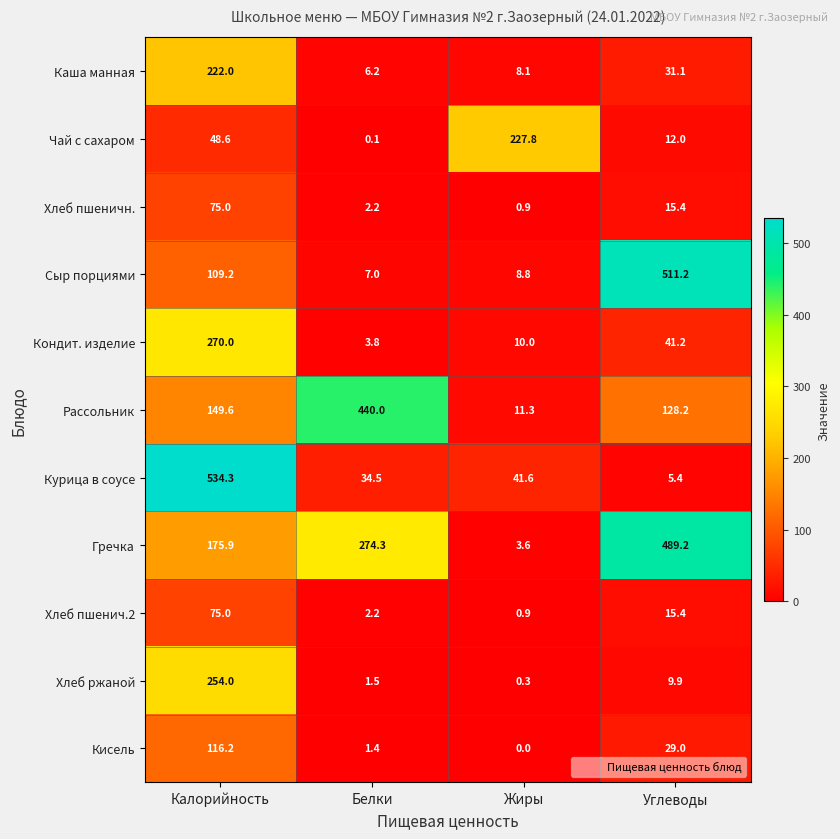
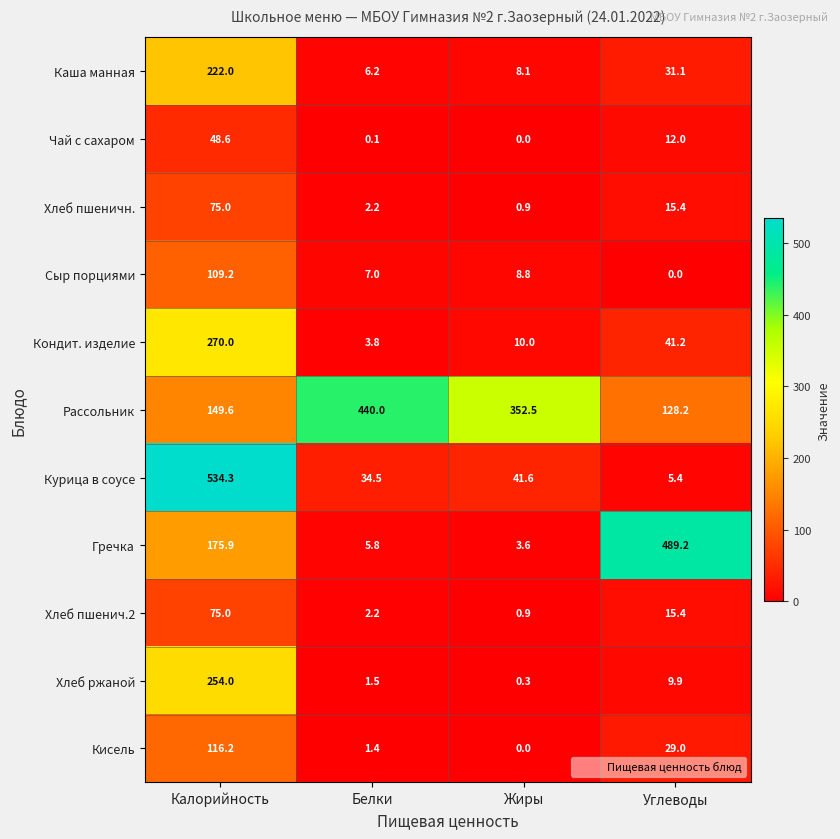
Чай с сахаром, Жиры: 227.8 -> 0.0
Сыр порциями, Углеводы: 511.2 -> 0.0
Рассольник, Жиры: 11.3 -> 352.5
Гречка, Белки: 274.3 -> 5.8
